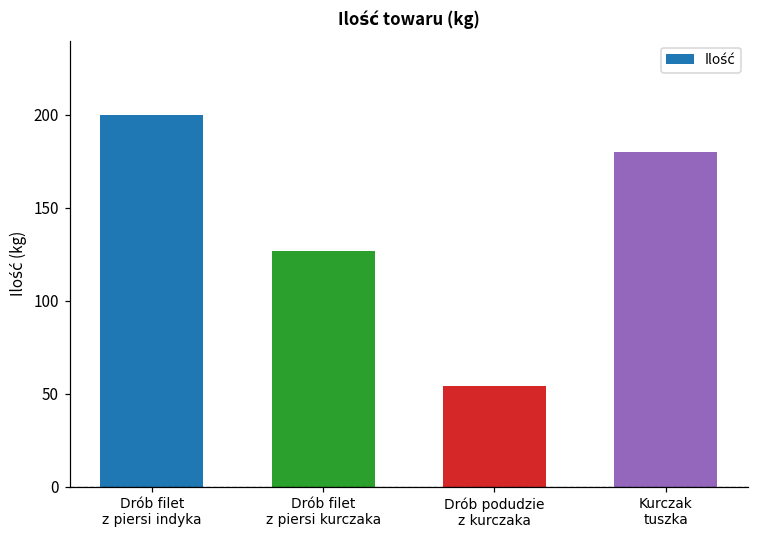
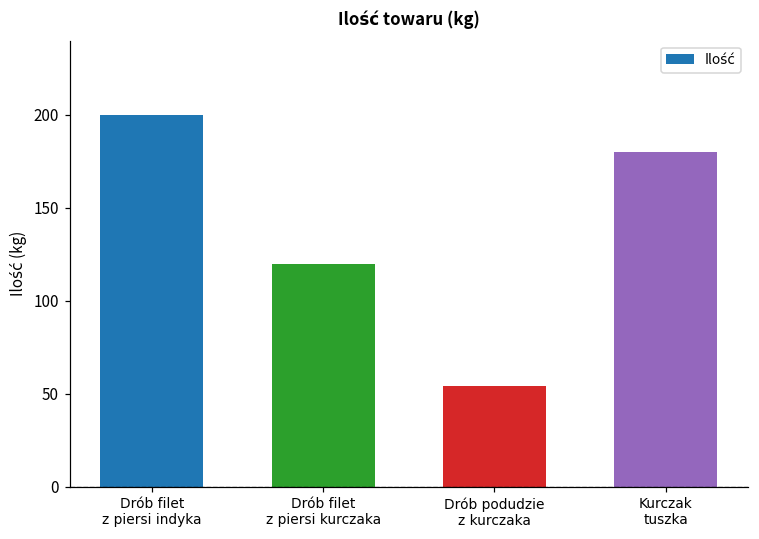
Drób filet z piersi kurczaka: 127 -> 120
